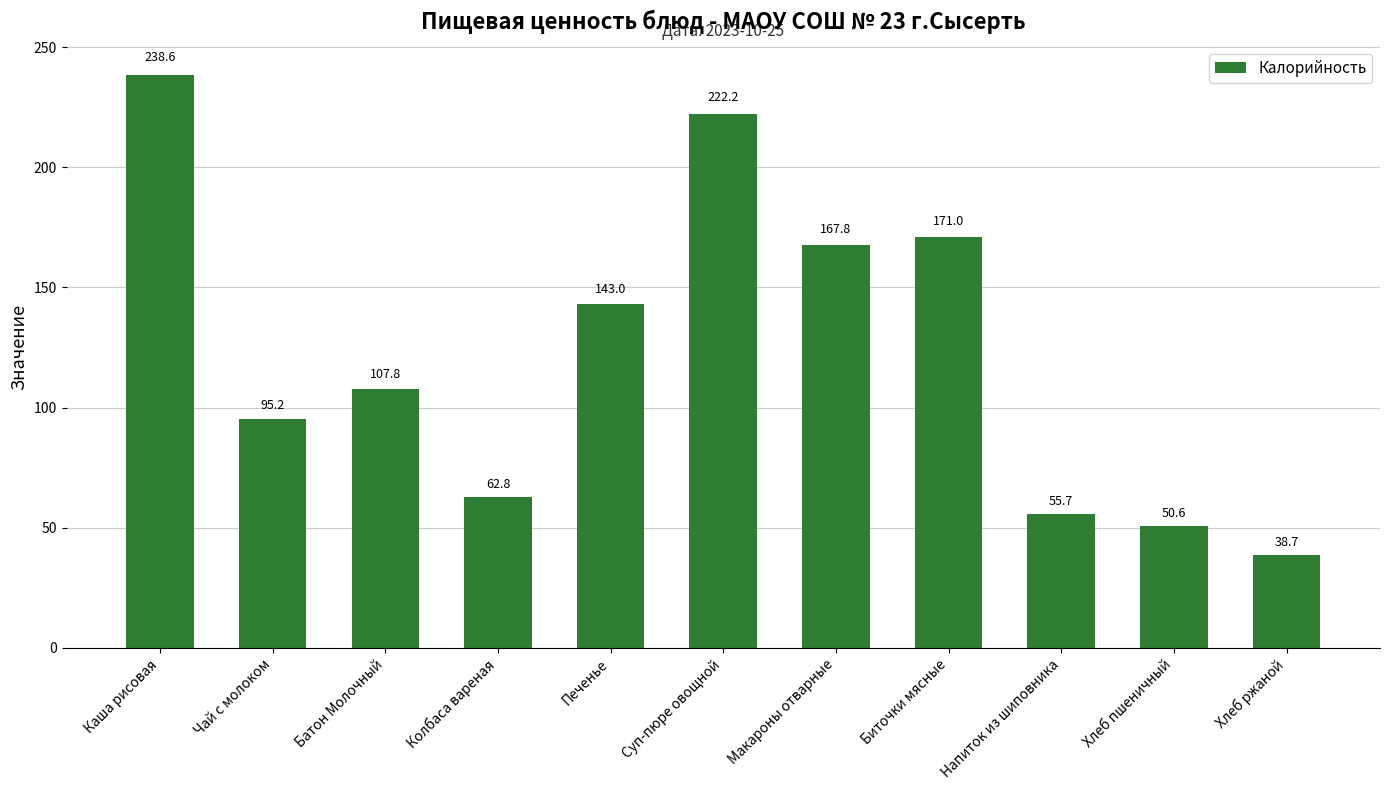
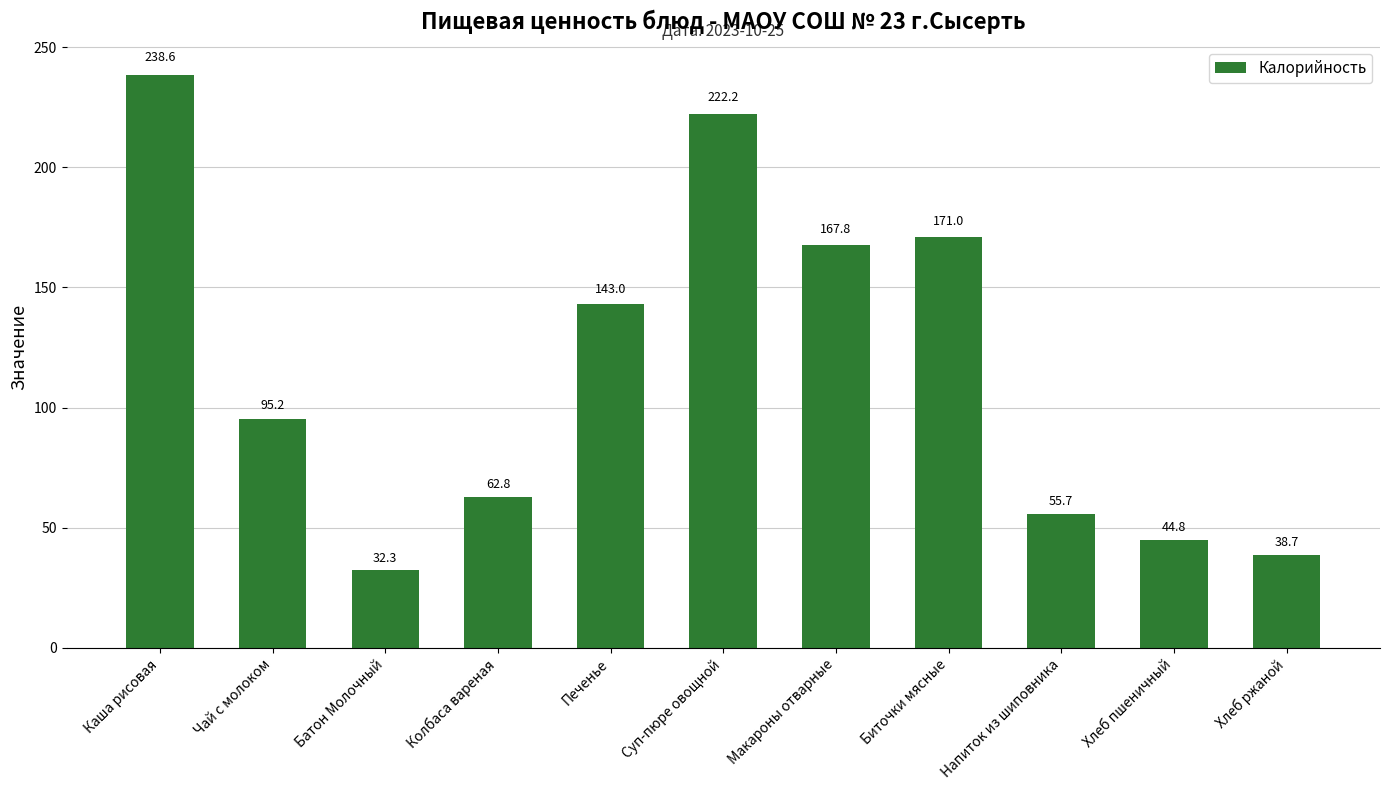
Батон Молочный: 107.8 -> 32.3
Хлеб пшеничный: 50.6 -> 44.8
